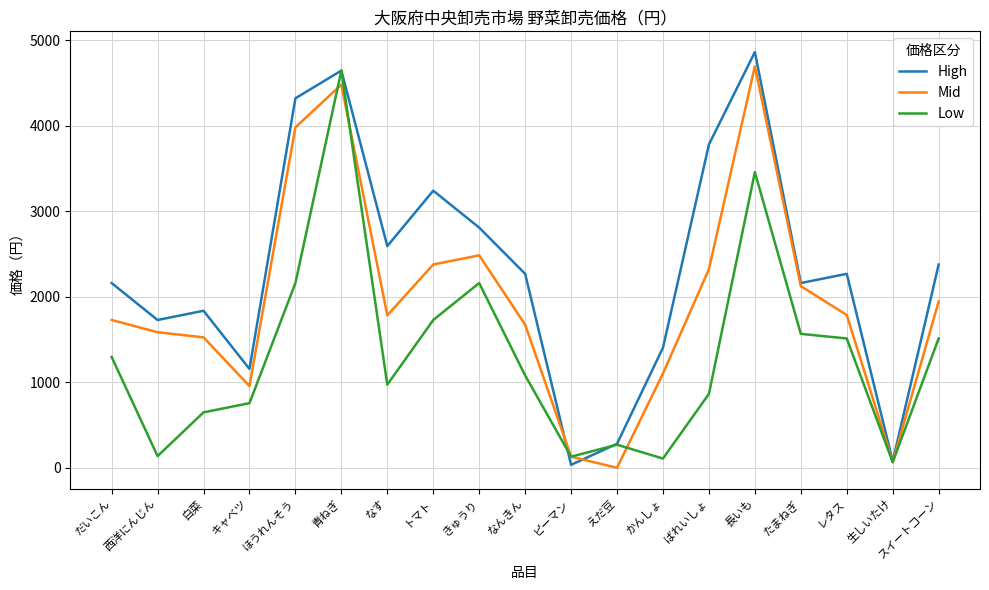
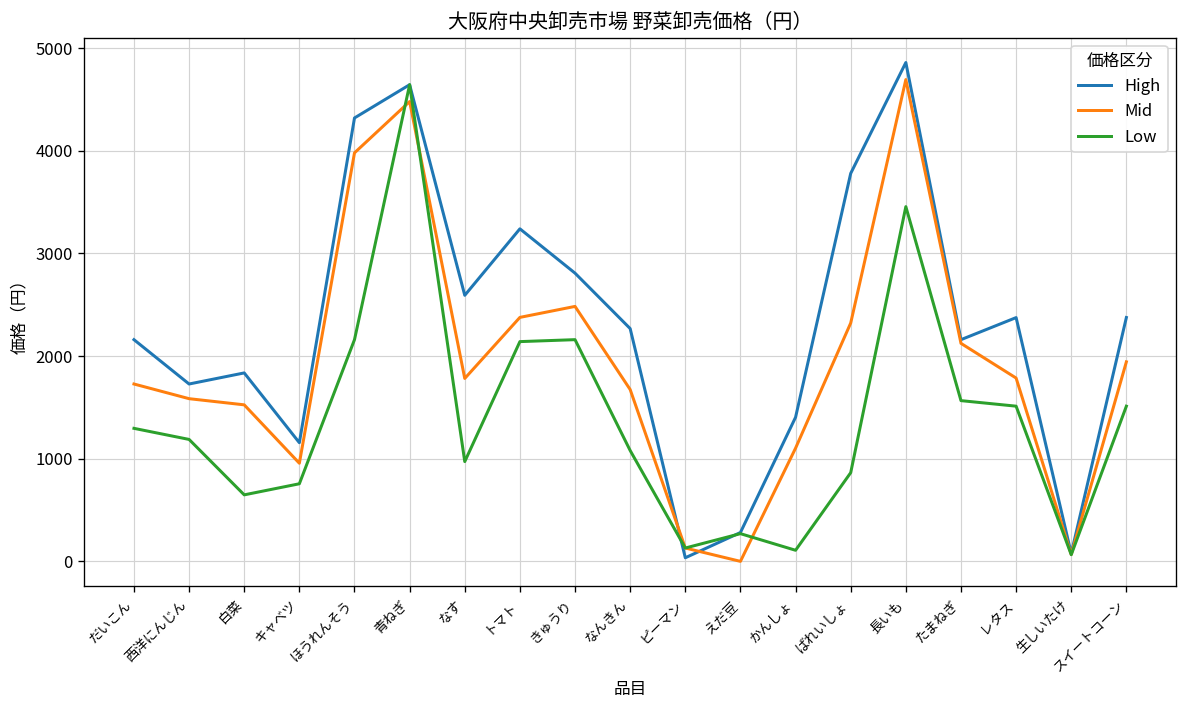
Low, 西洋にんじん: 100 -> 1200
Low, トマト: 1700 -> 2100
High, レタス: 2300 -> 2400
